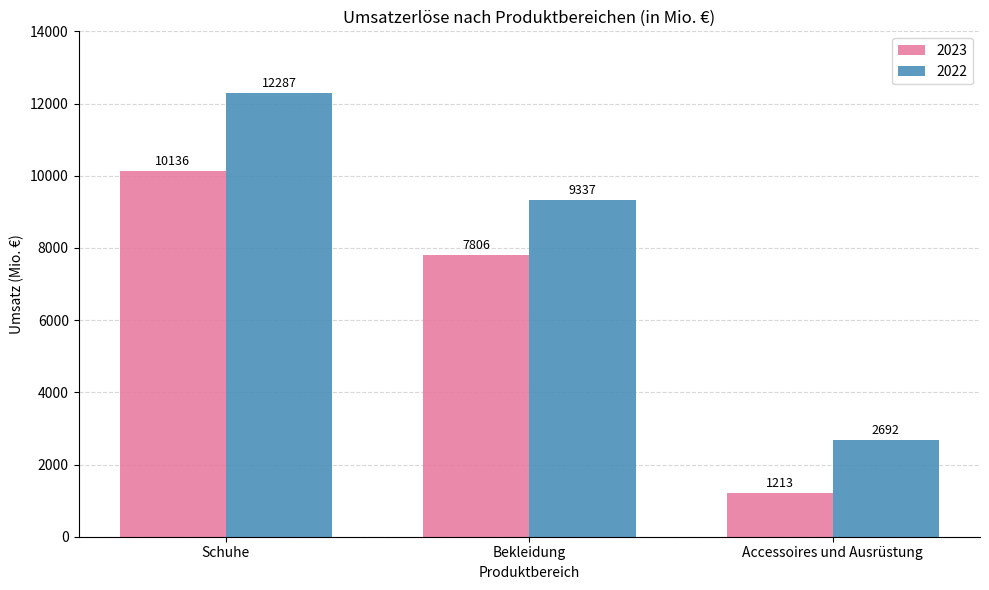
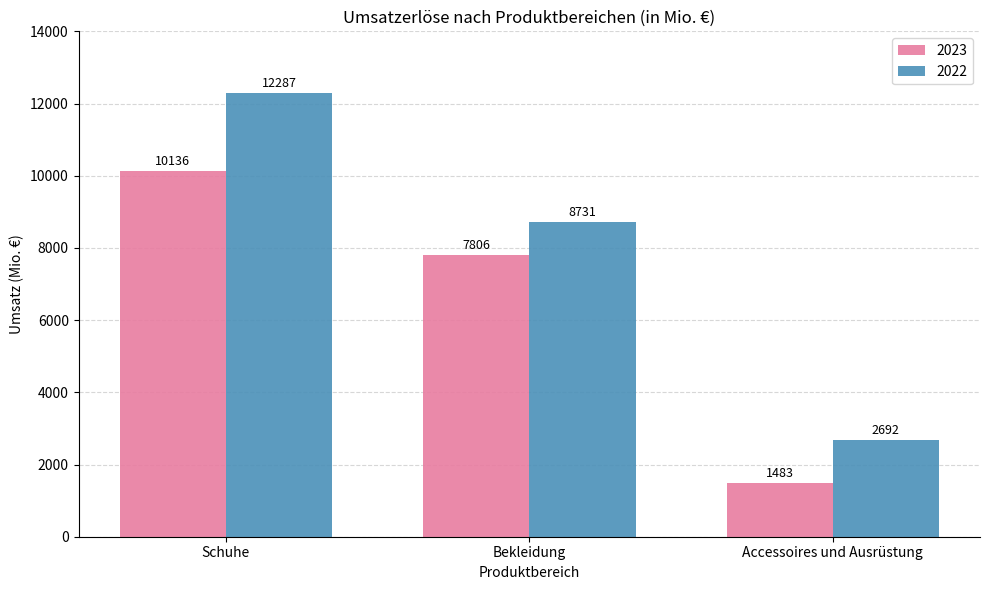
2022, Bekleidung: 9337 -> 8731
2023, Accessoires und Ausrüstung: 1213 -> 1483
